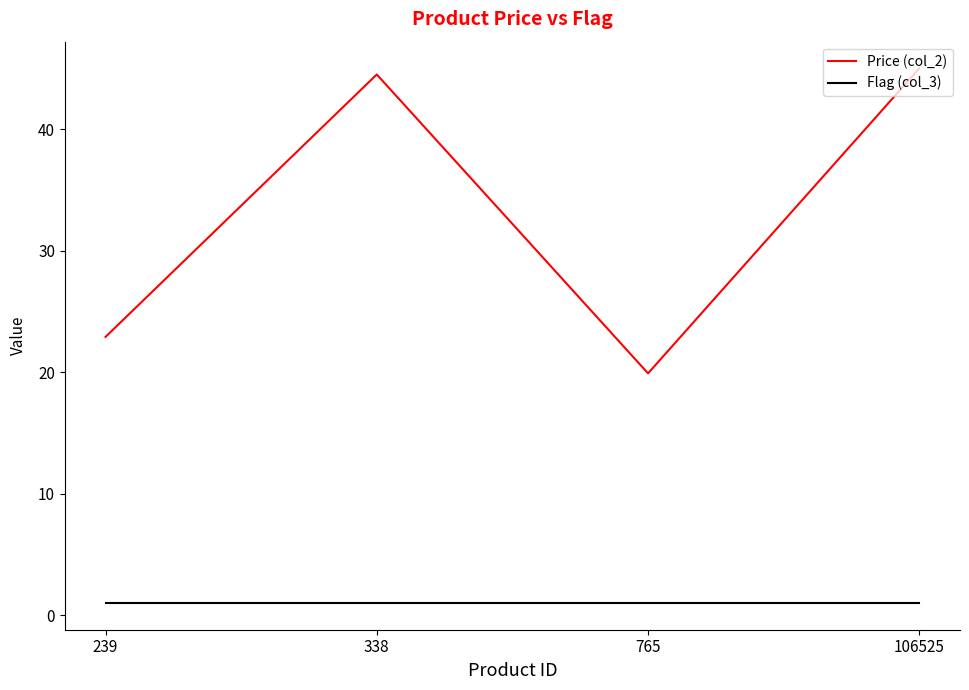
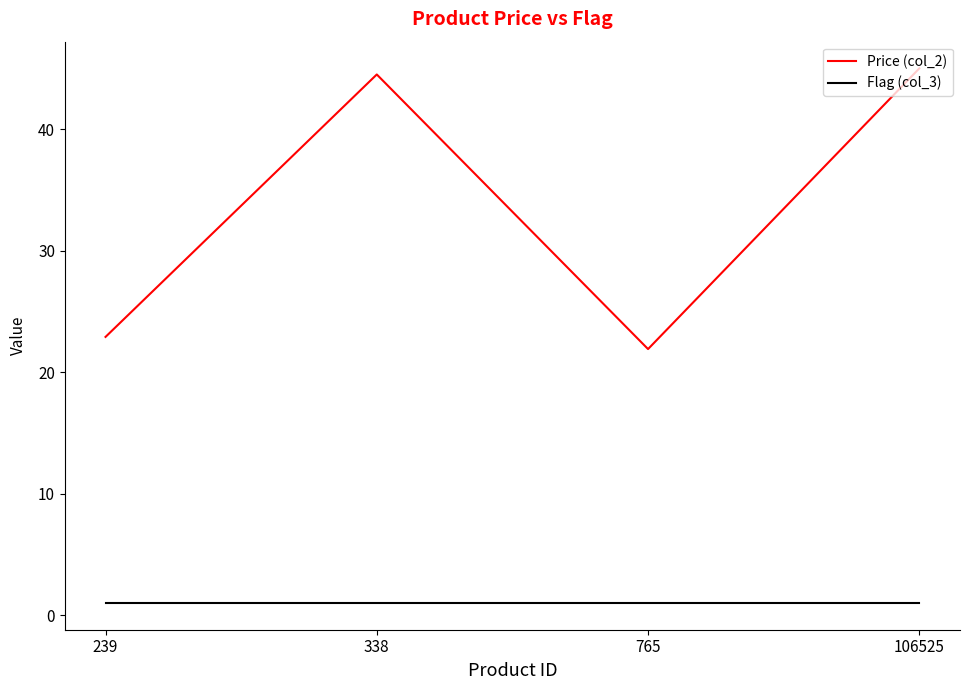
Price (col_2), 765: 19.9 -> 21.9
